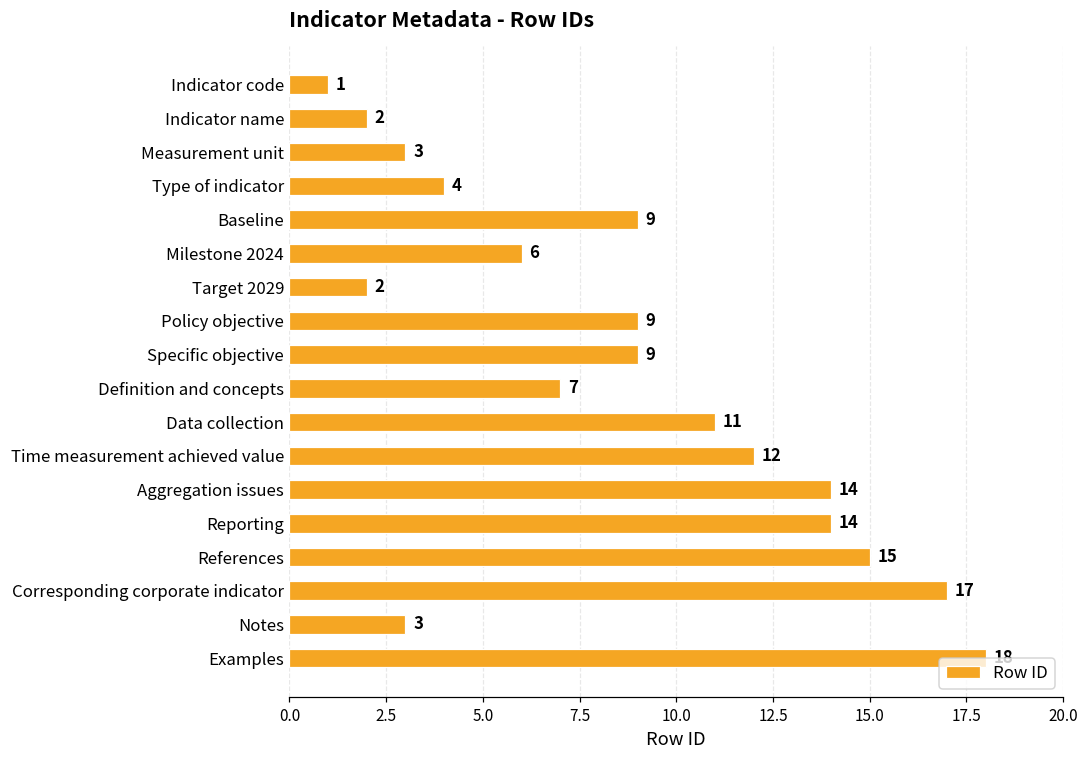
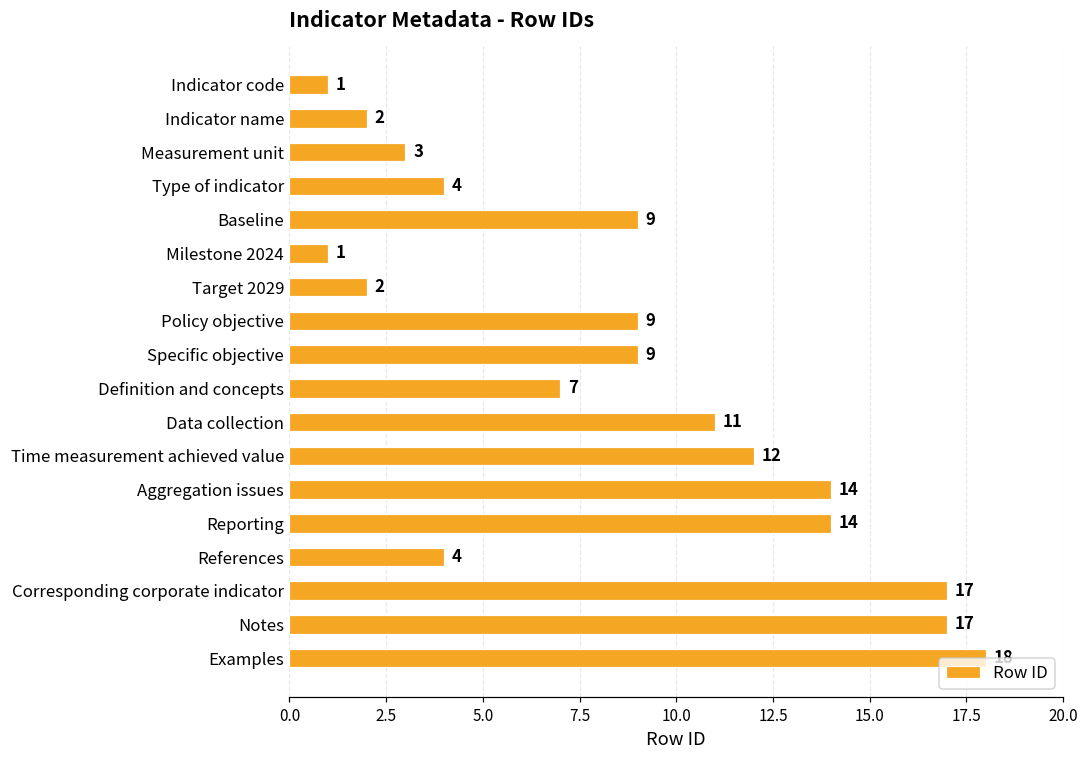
Milestone 2024: 6 -> 1
References: 15 -> 4
Notes: 3 -> 17
